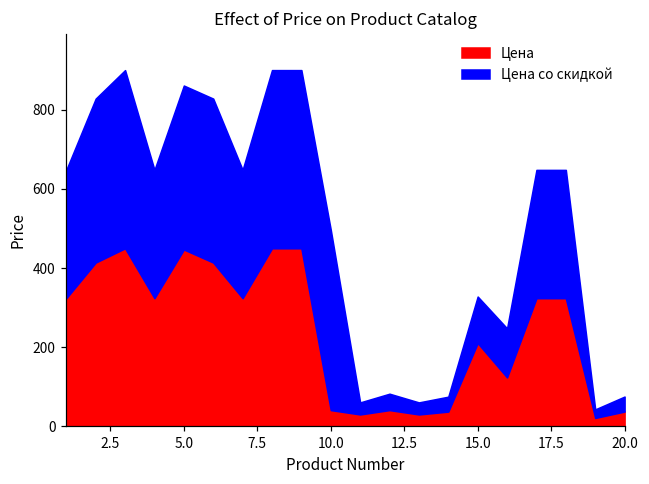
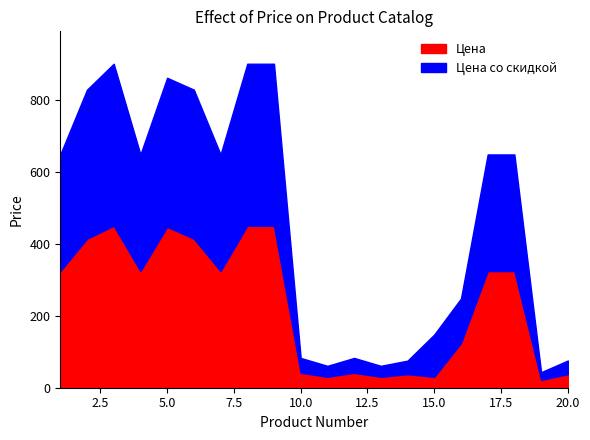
Цена со скидкой, 10.0: 460 -> 40
Цена, 15.0: 210 -> 30
